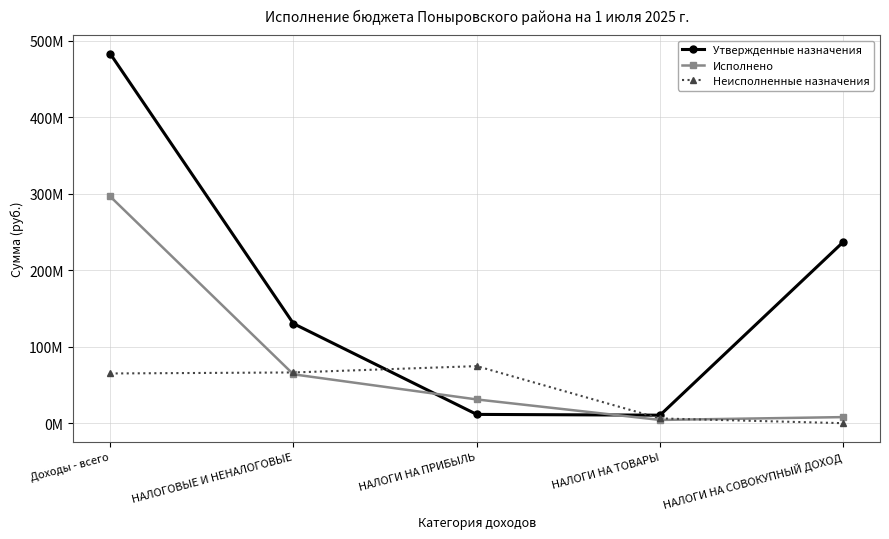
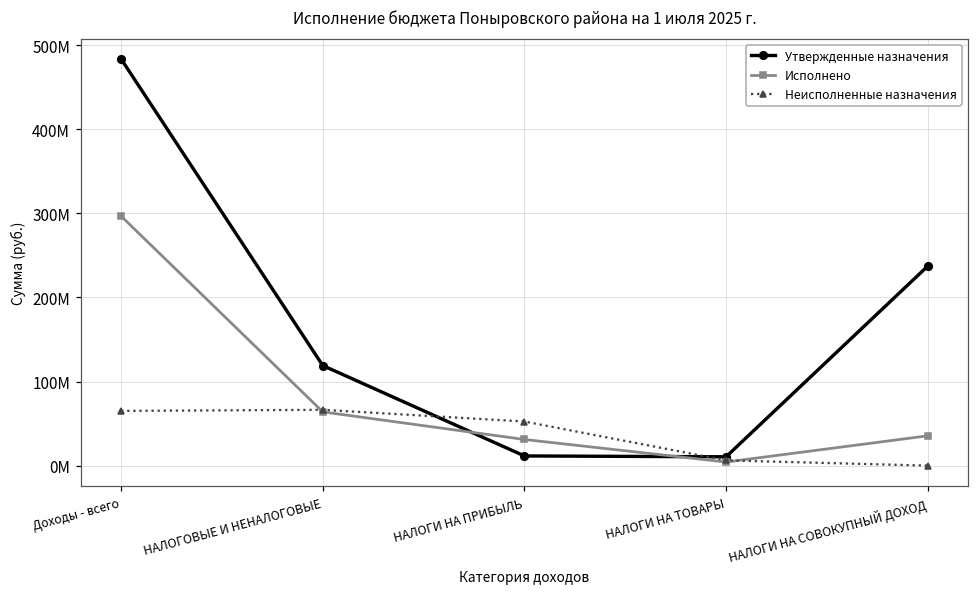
Утвержденные назначения, НАЛОГОВЫЕ И НЕНАЛОГОВЫЕ: 130М -> 120М
Неисполненные назначения, НАЛОГИ НА ПРИБЫЛЬ: 70М -> 50М
Исполнено, НАЛОГИ НА СОВОКУПНЫЙ ДОХОД: 10М -> 40М
